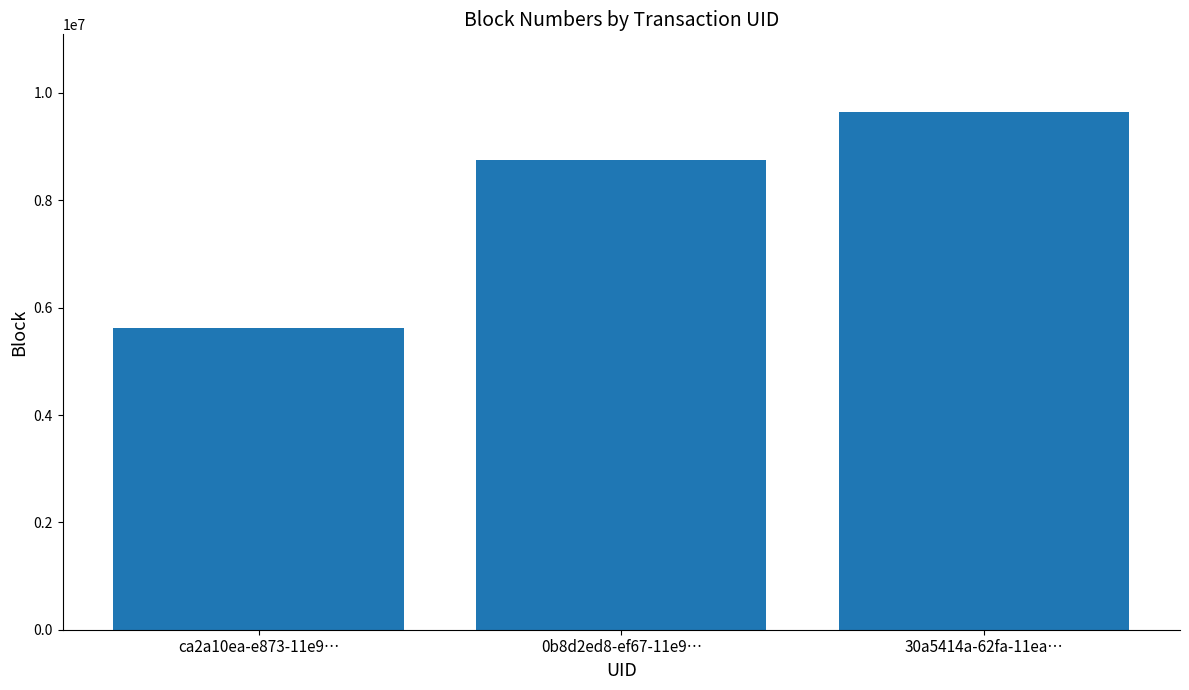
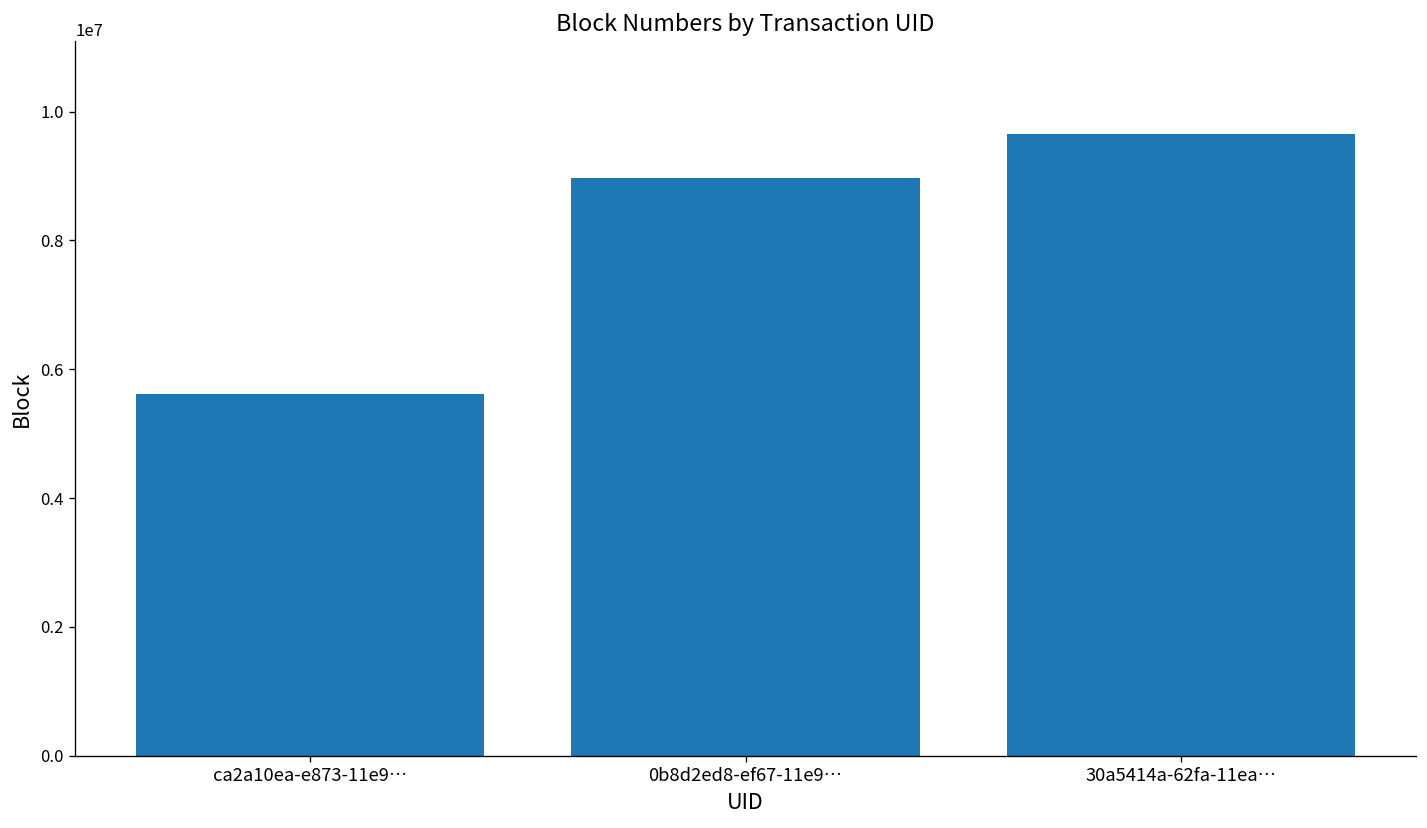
0b8d2ed8-ef67-11e9…: 8700000 -> 9000000
